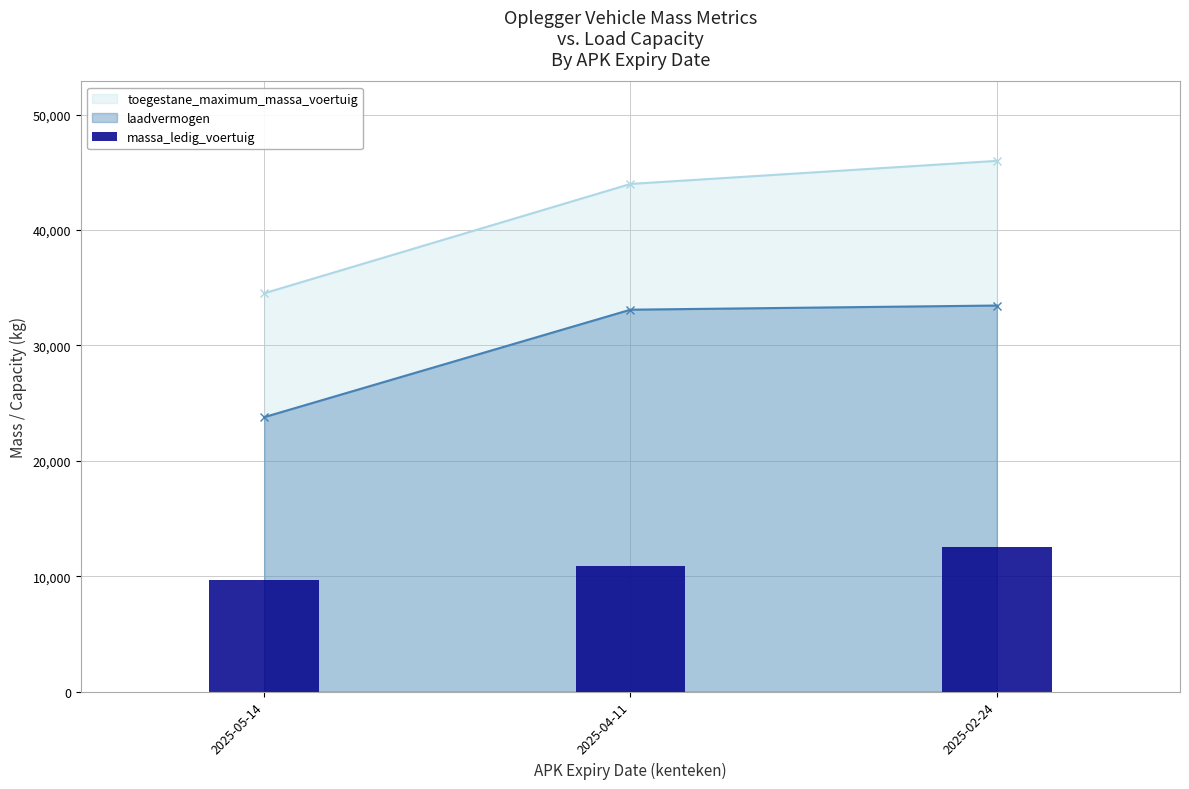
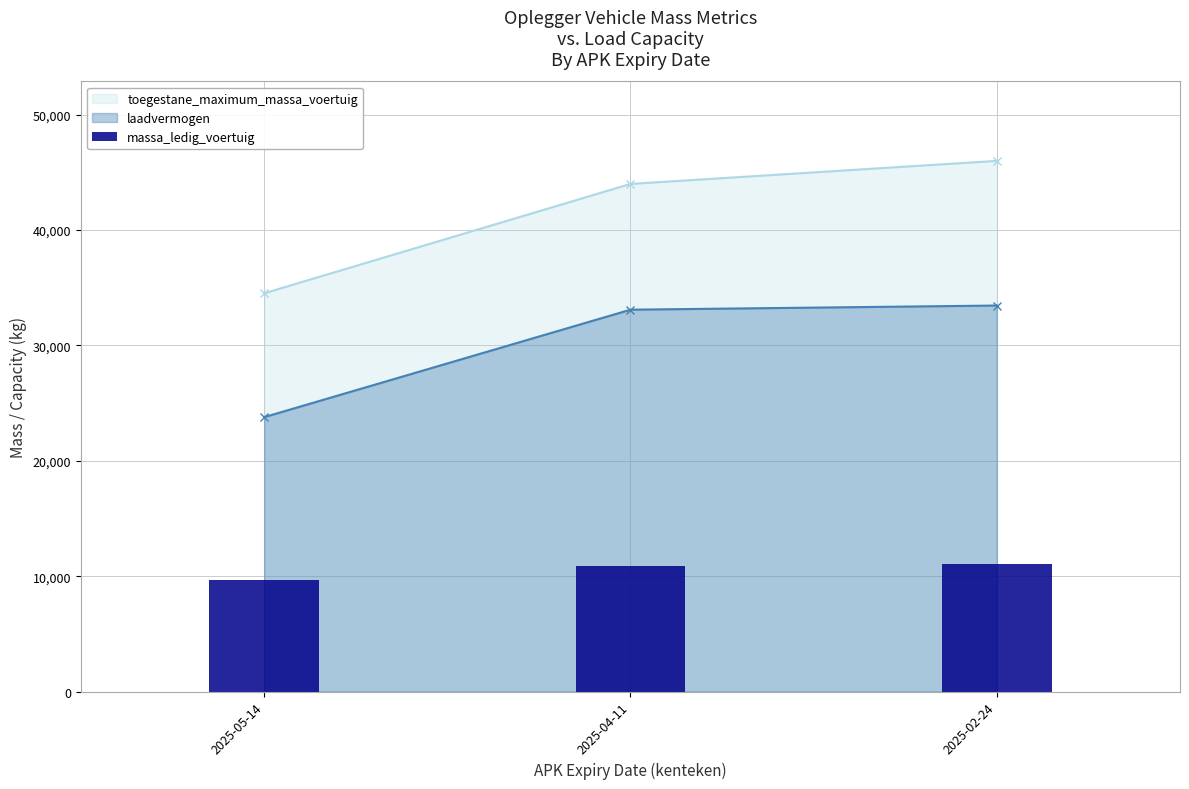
massa_ledig_voertuig, 2025-02-24: 12,500 -> 11,000
